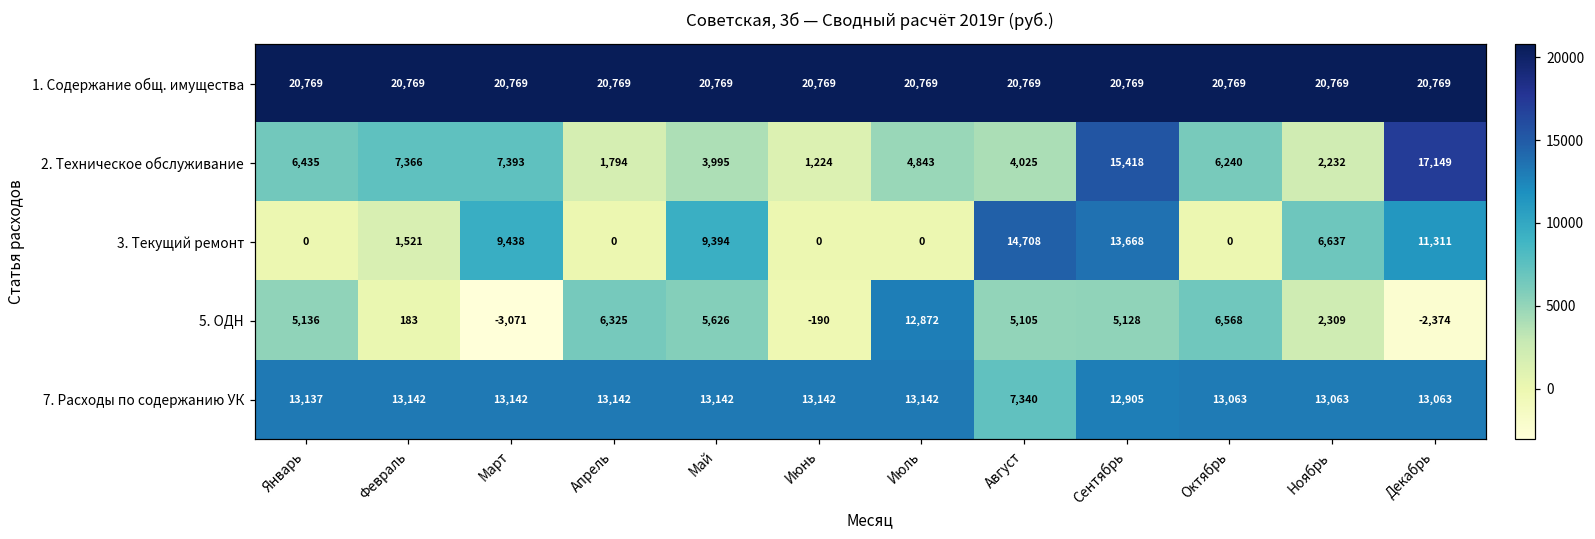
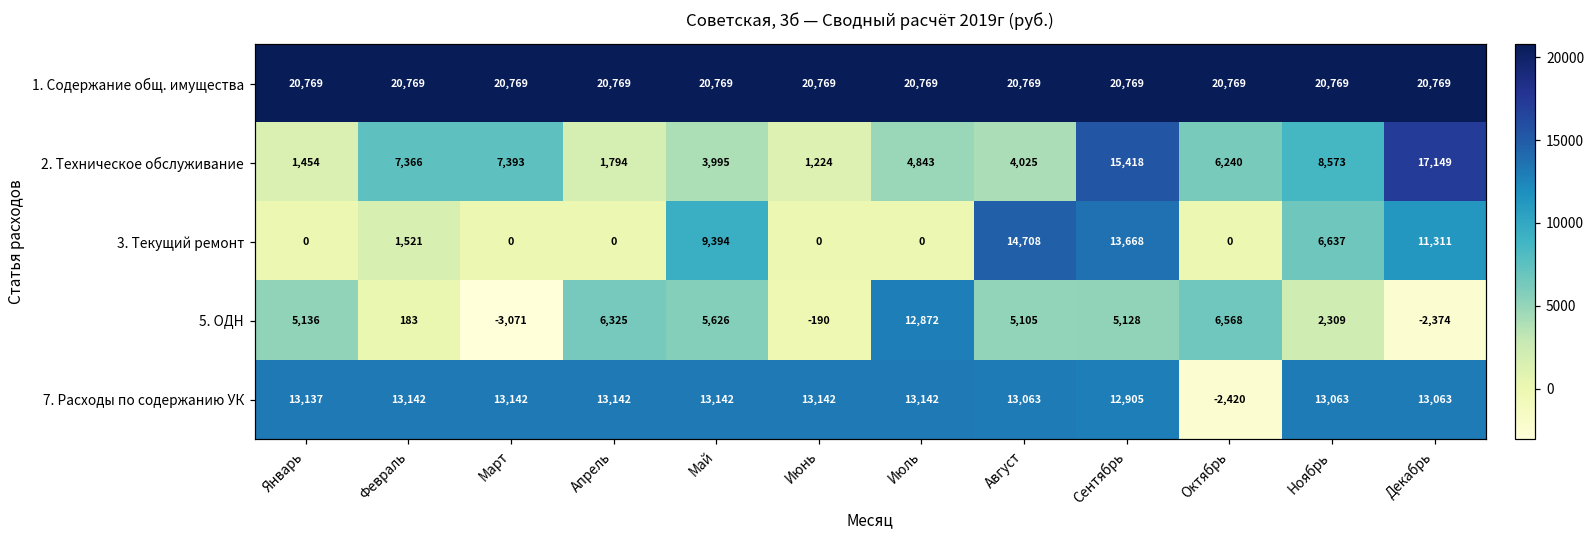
2. Техническое обслуживание, Январь: 6,435 -> 1,454
2. Техническое обслуживание, Ноябрь: 2,232 -> 8,573
3. Текущий ремонт, Март: 9,438 -> 0
7. Расходы по содержанию УК, Август: 7,340 -> 13,063
7. Расходы по содержанию УК, Октябрь: 13,063 -> -2,420
